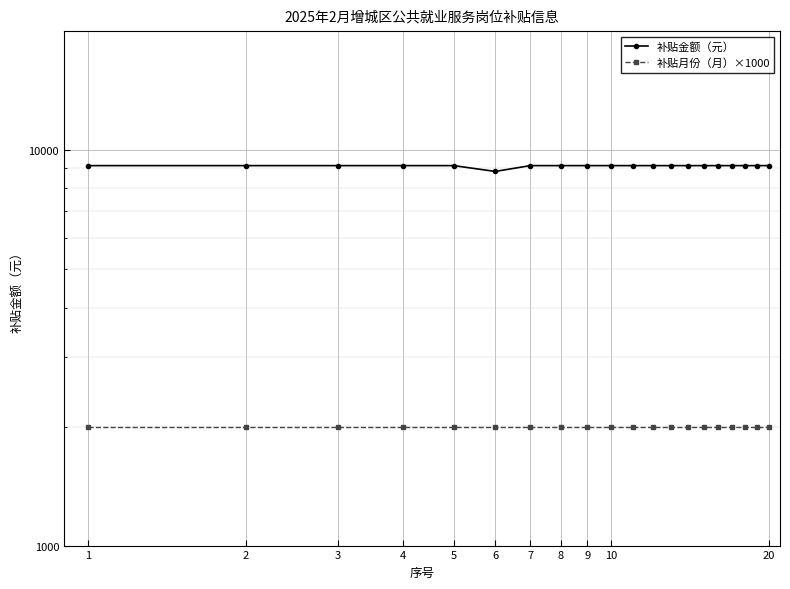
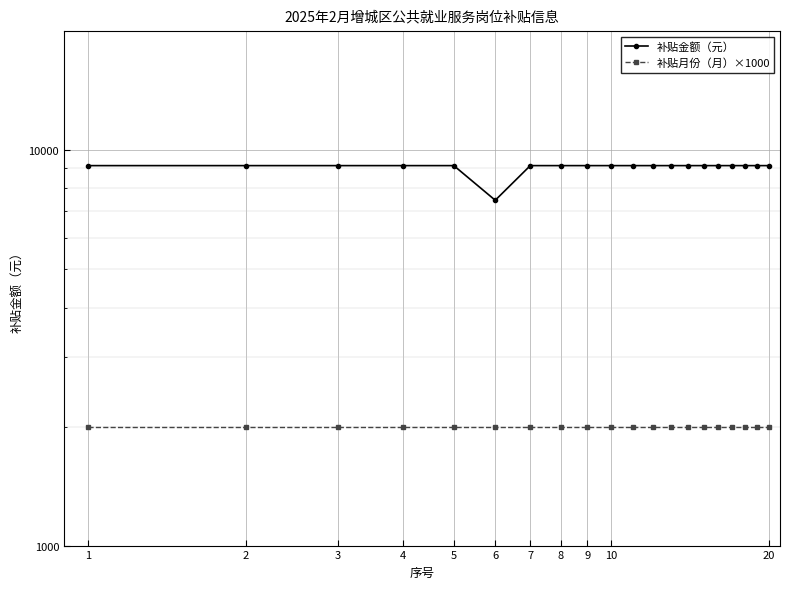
补贴金额（元）, 6: 8800 -> 7500
